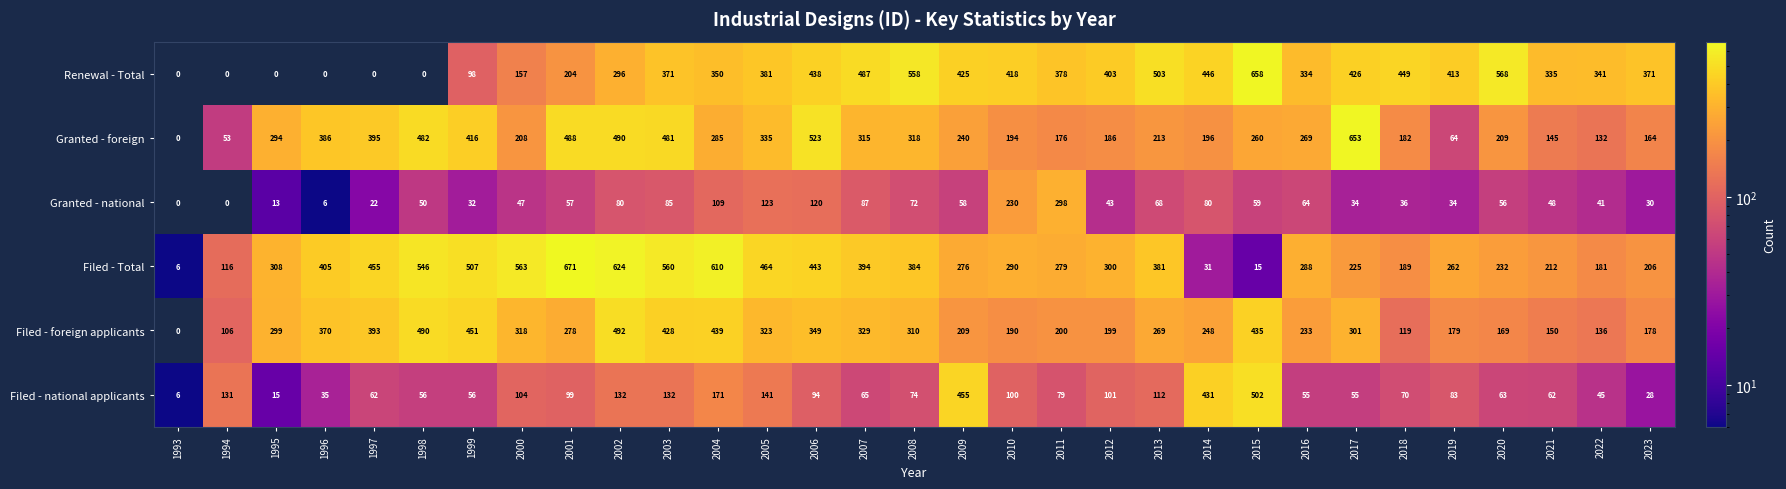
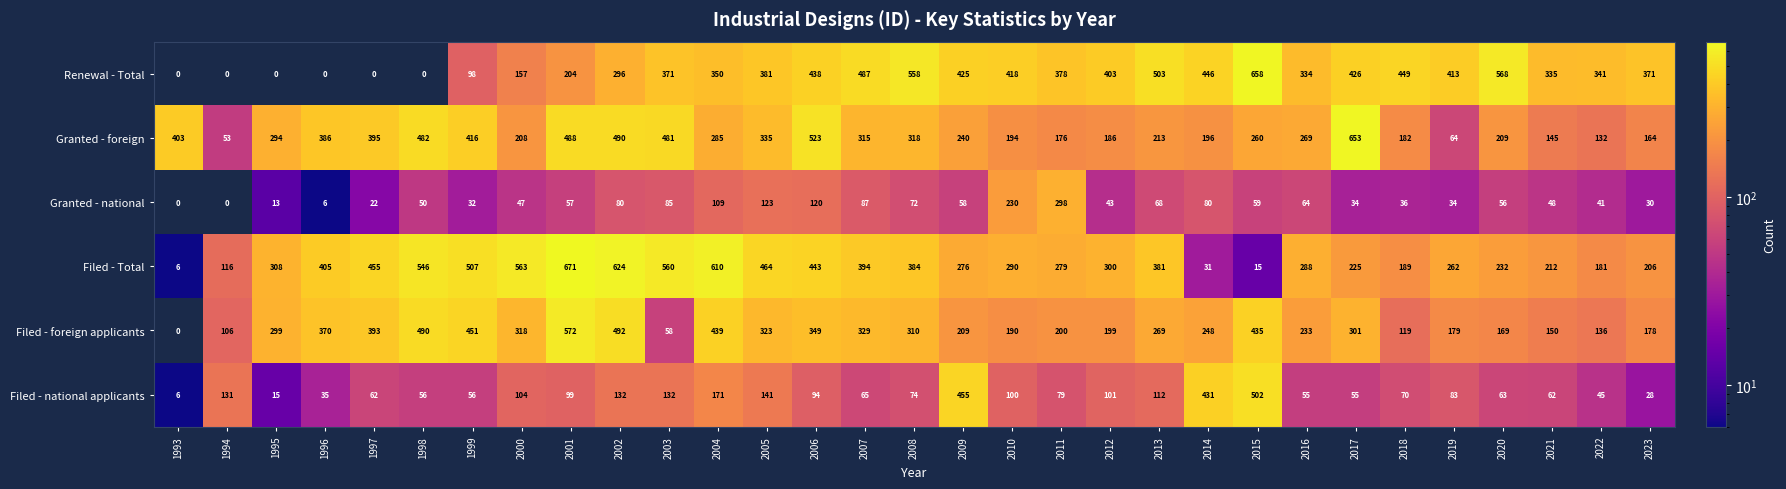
Granted - foreign, 1993: 0 -> 403
Filed - foreign applicants, 2001: 278 -> 572
Filed - foreign applicants, 2003: 428 -> 58
